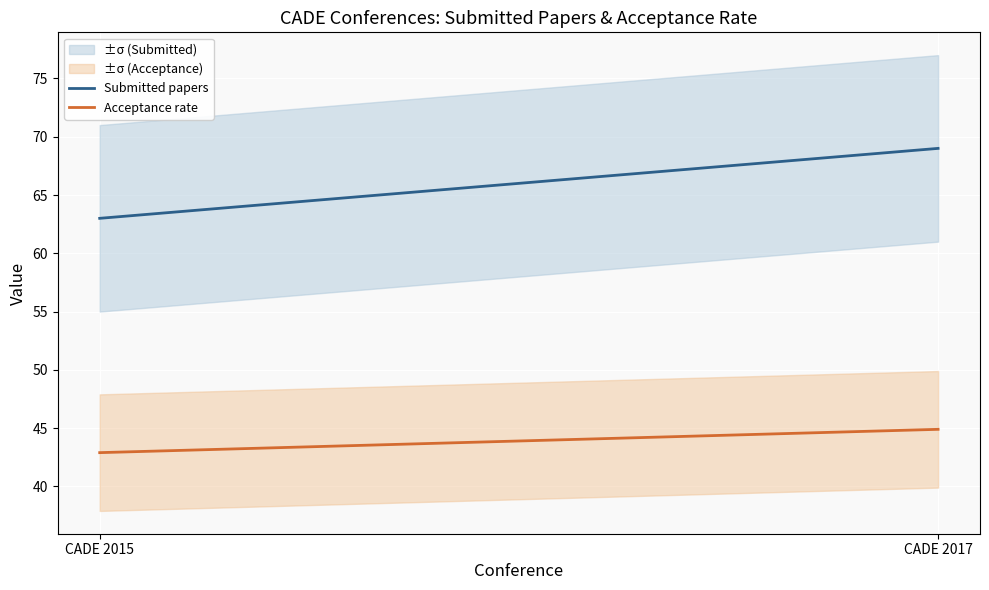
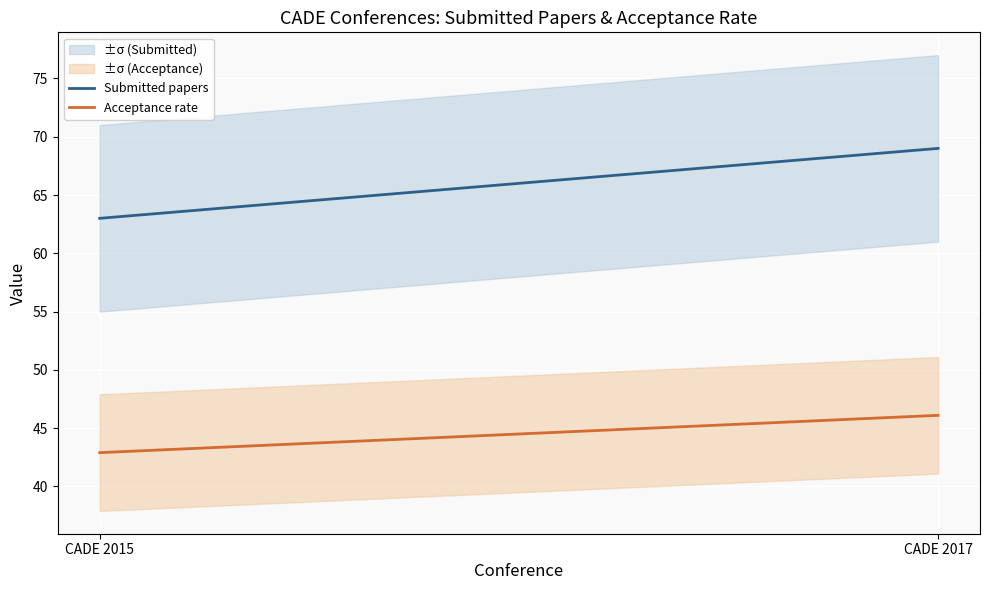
Acceptance rate, CADE 2017: 44.9 -> 46.1
